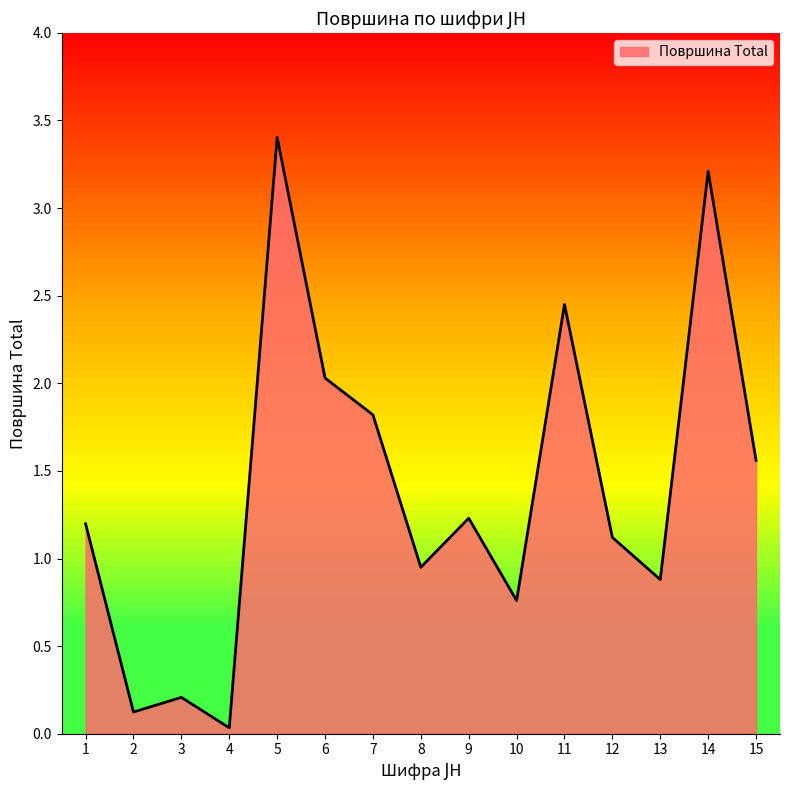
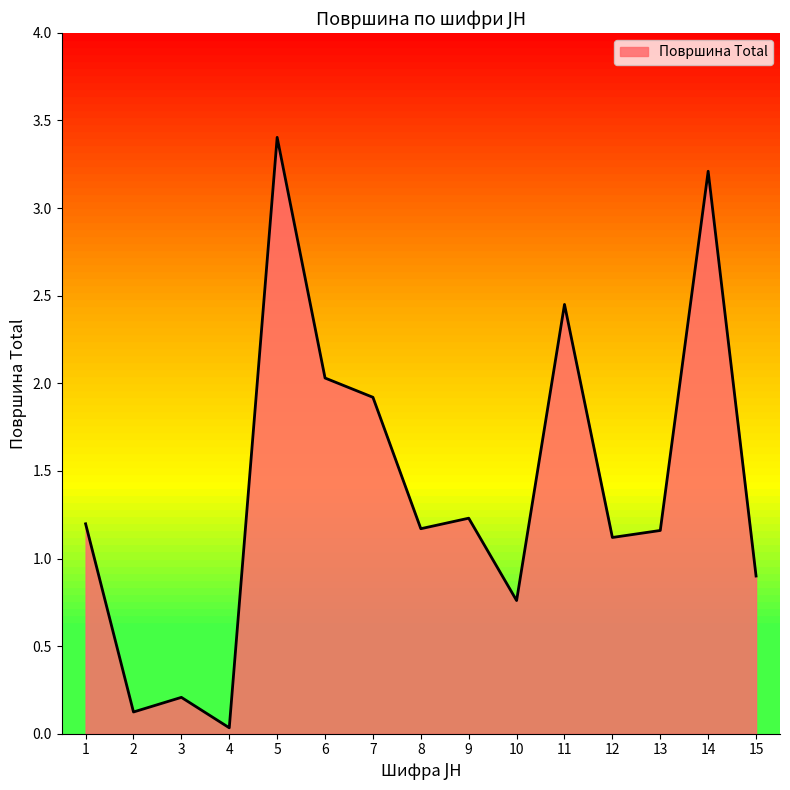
7: 1.82 -> 1.92
8: 0.95 -> 1.17
13: 0.88 -> 1.16
15: 1.56 -> 0.90
